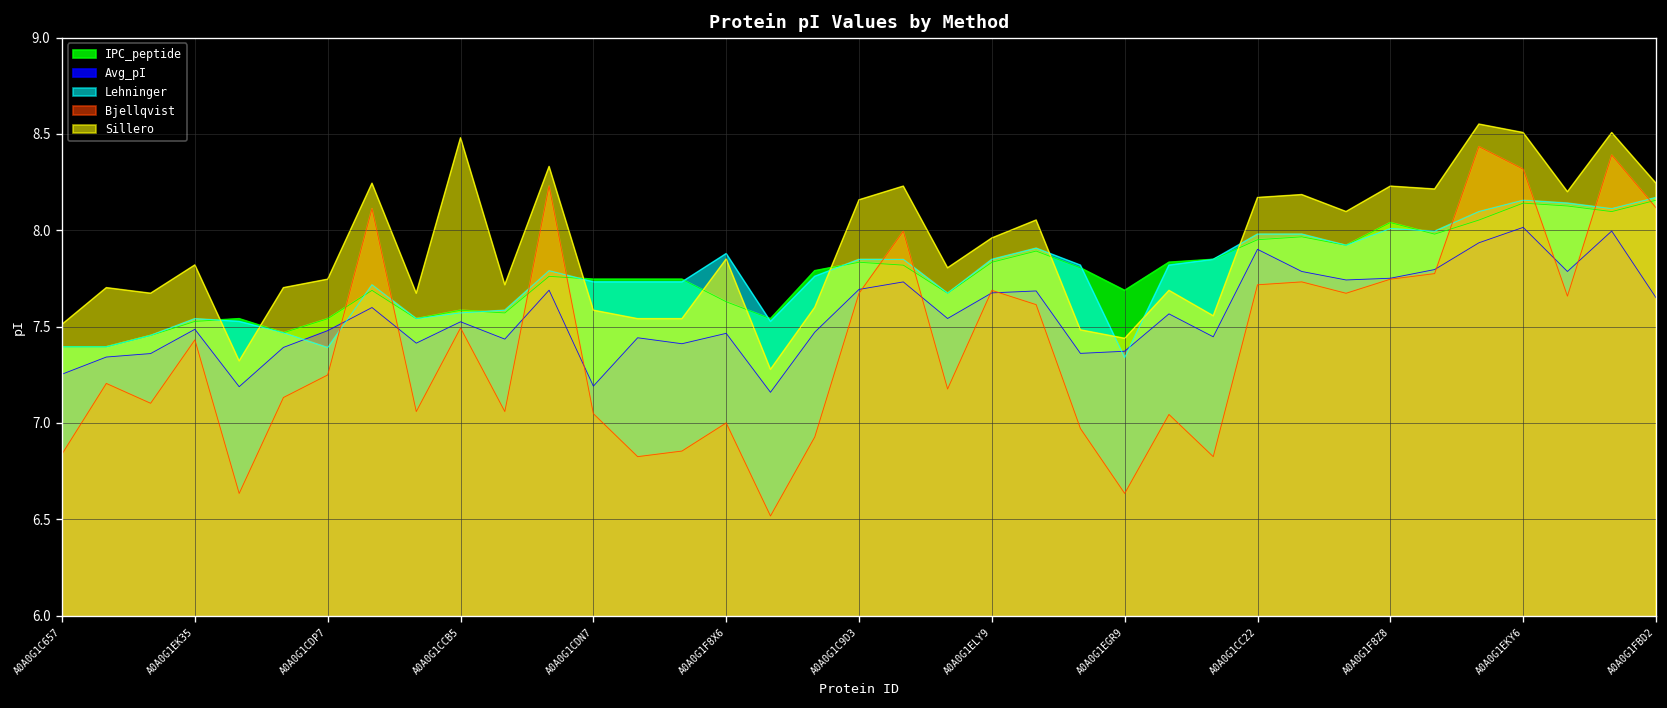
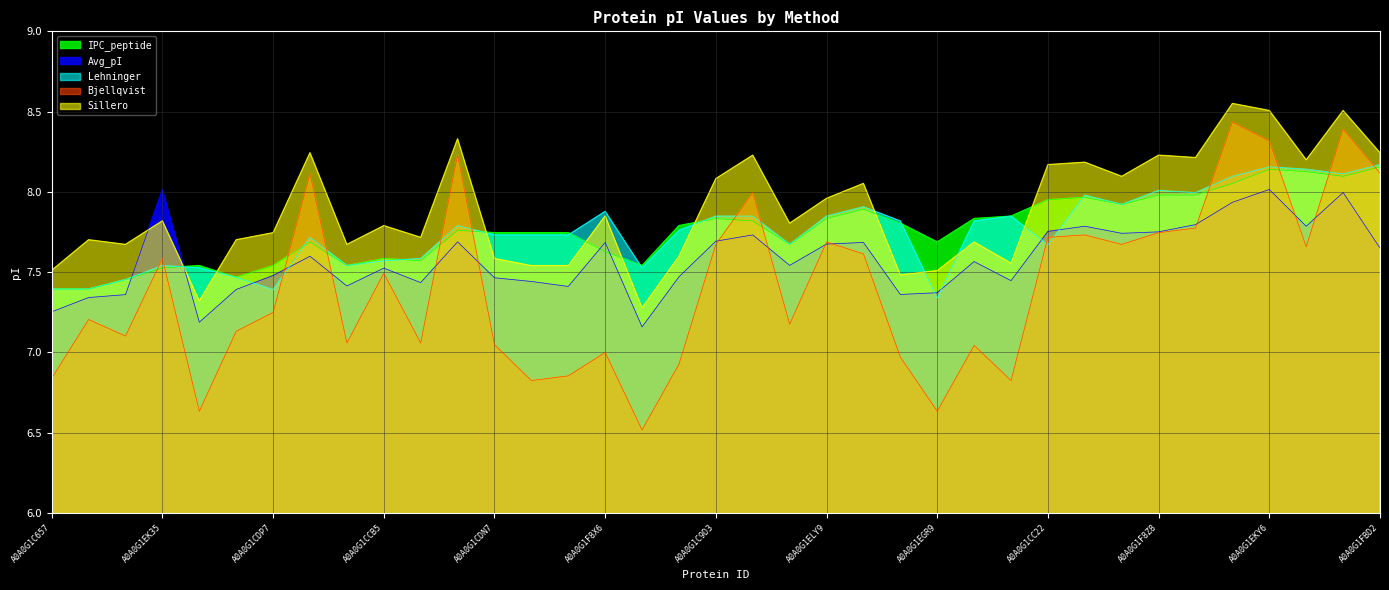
Avg_pI, A0A0G1EK35: 7.49 -> 8.01
Bjellqvist, A0A0G1EK35: 7.43 -> 7.59
Sillero, A0A0G1CCB5: 8.48 -> 7.79
Avg_pI, A0A0G1CDN7: 7.19 -> 7.47
Avg_pI, A0A0G1F8X6: 7.47 -> 7.69
Sillero, A0A0G1C9D3: 8.16 -> 8.08
Sillero, A0A0G1EGR9: 7.44 -> 7.51
Avg_pI, A0A0G1CC22: 7.90 -> 7.75
Lehninger, A0A0G1CC22: 7.98 -> 7.67
IPC_peptide, A0A0G1F8Z8: 8.04 -> 7.98
